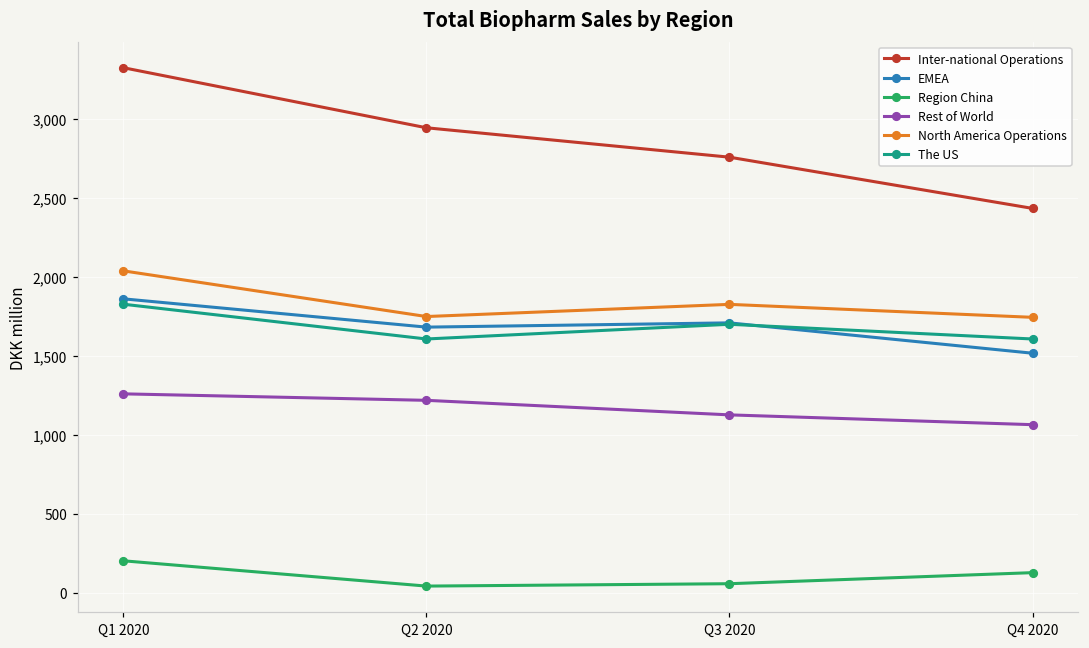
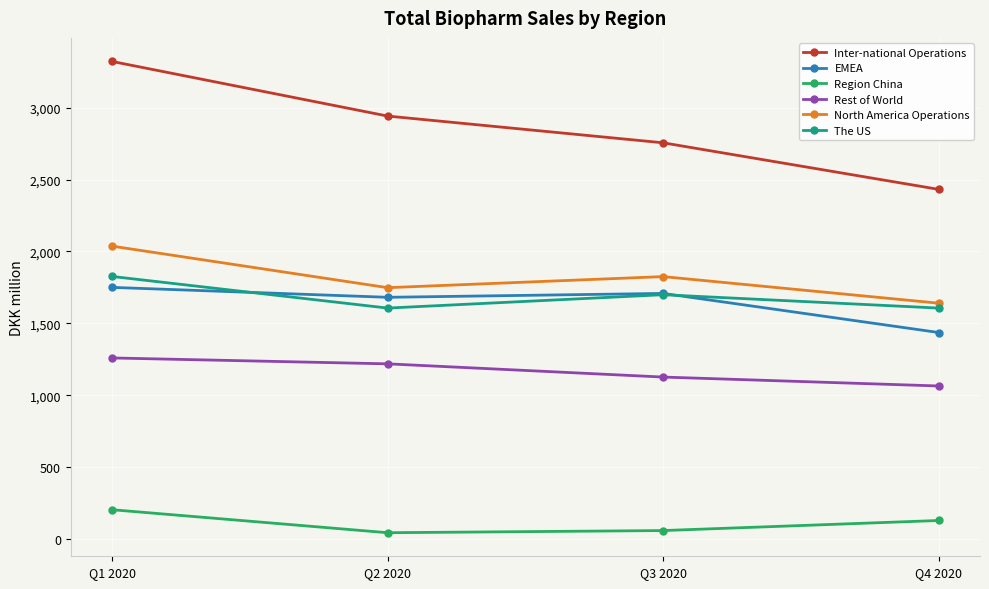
EMEA, Q1 2020: 1,860 -> 1,750
EMEA, Q4 2020: 1,520 -> 1,440
North America Operations, Q4 2020: 1,740 -> 1,640
